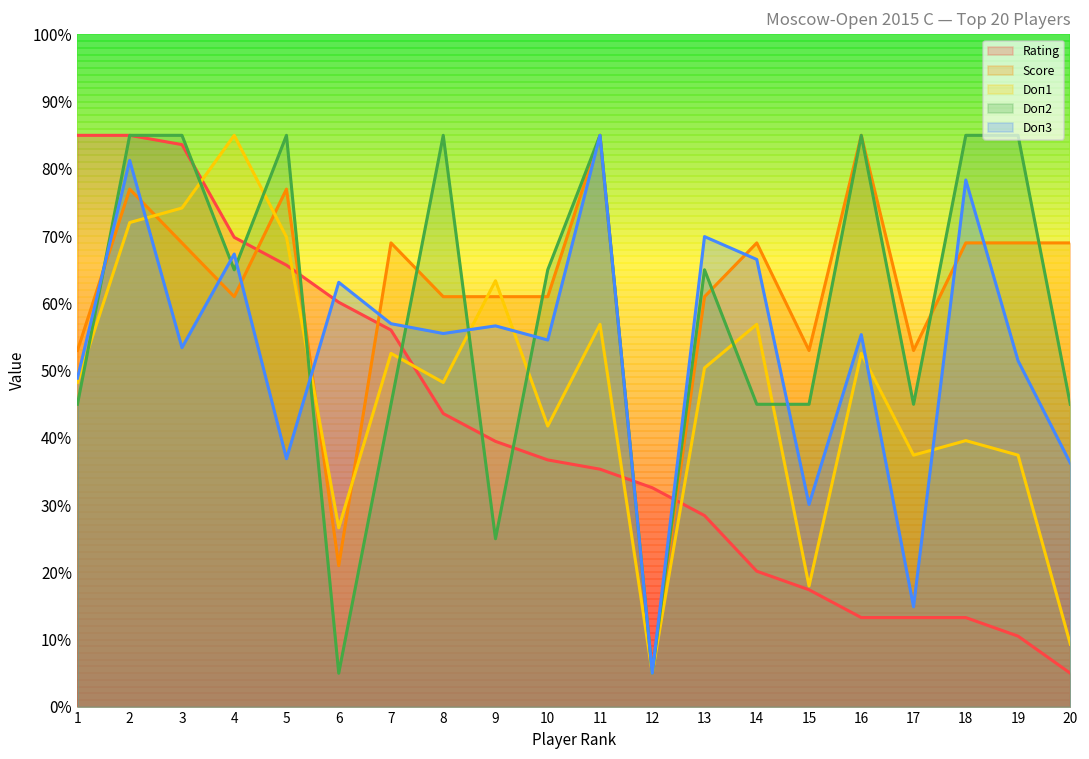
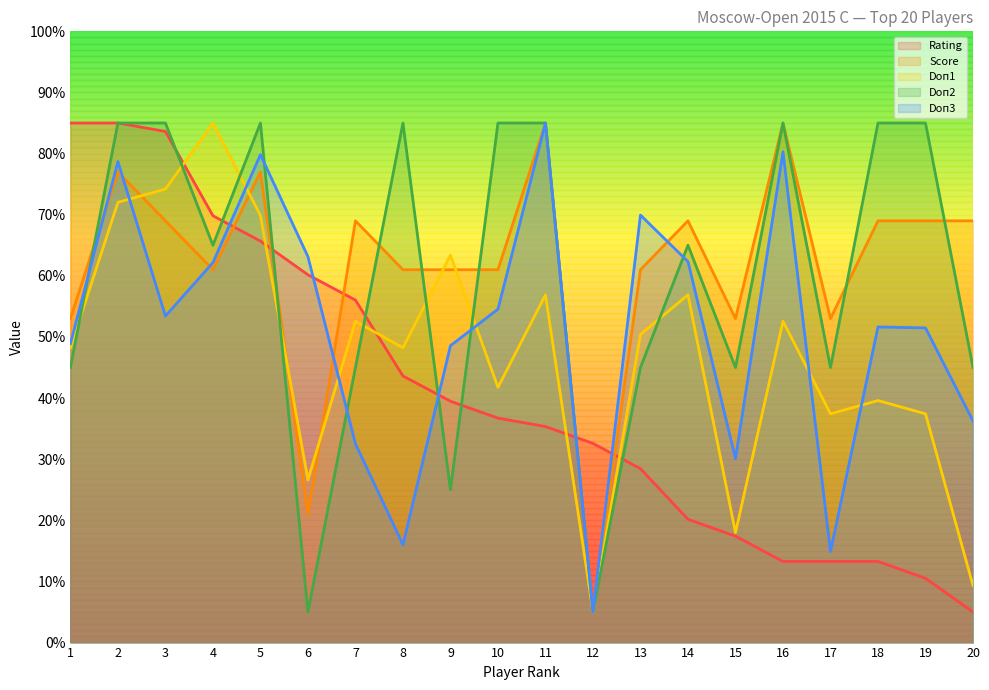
Doп3, 2: 81% -> 79%
Doп3, 4: 67% -> 62%
Doп3, 5: 37% -> 80%
Doп3, 7: 57% -> 33%
Doп3, 8: 56% -> 16%
Doп3, 9: 57% -> 49%
Doп2, 10: 65% -> 85%
Doп2, 13: 65% -> 45%
Doп2, 14: 45% -> 65%
Doп3, 14: 67% -> 62%
Doп3, 16: 55% -> 80%
Doп3, 18: 78% -> 52%
